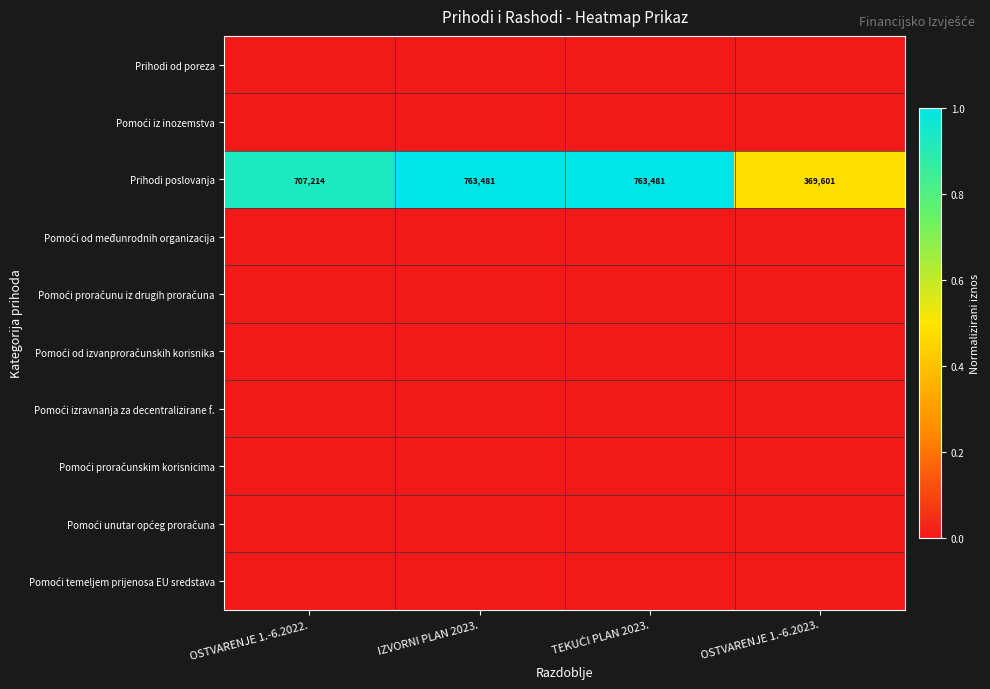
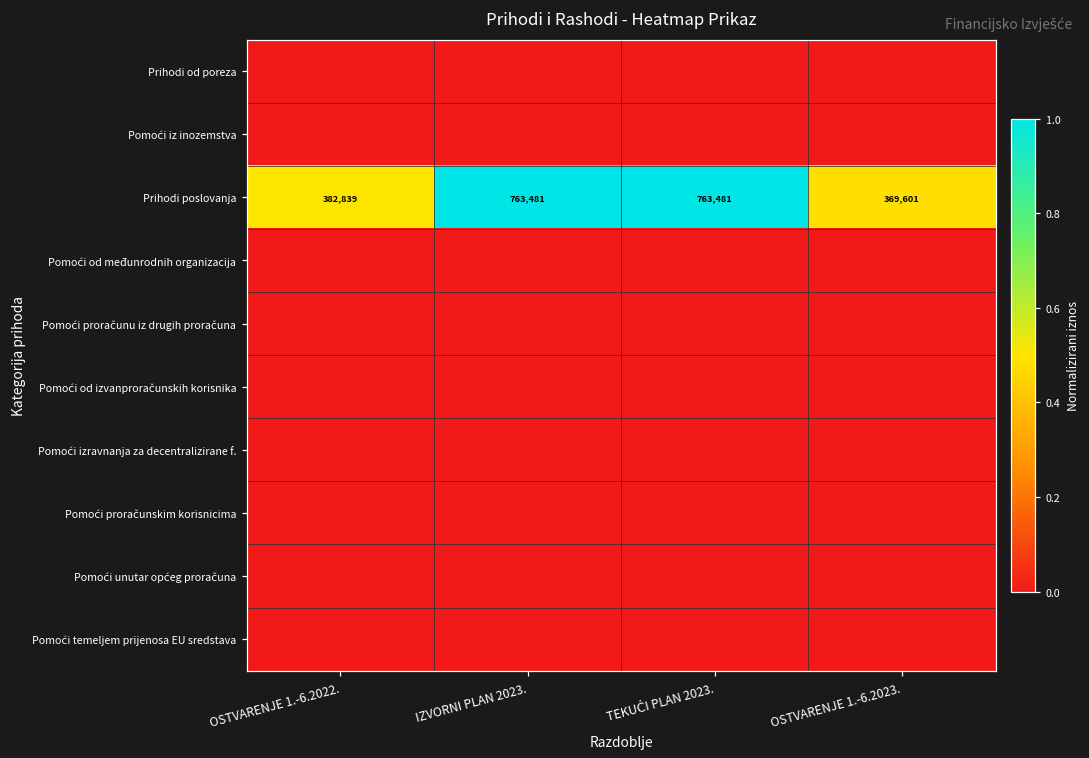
Prihodi poslovanja, OSTVARENJE 1.-6.2022.: 707,214 -> 382,839
